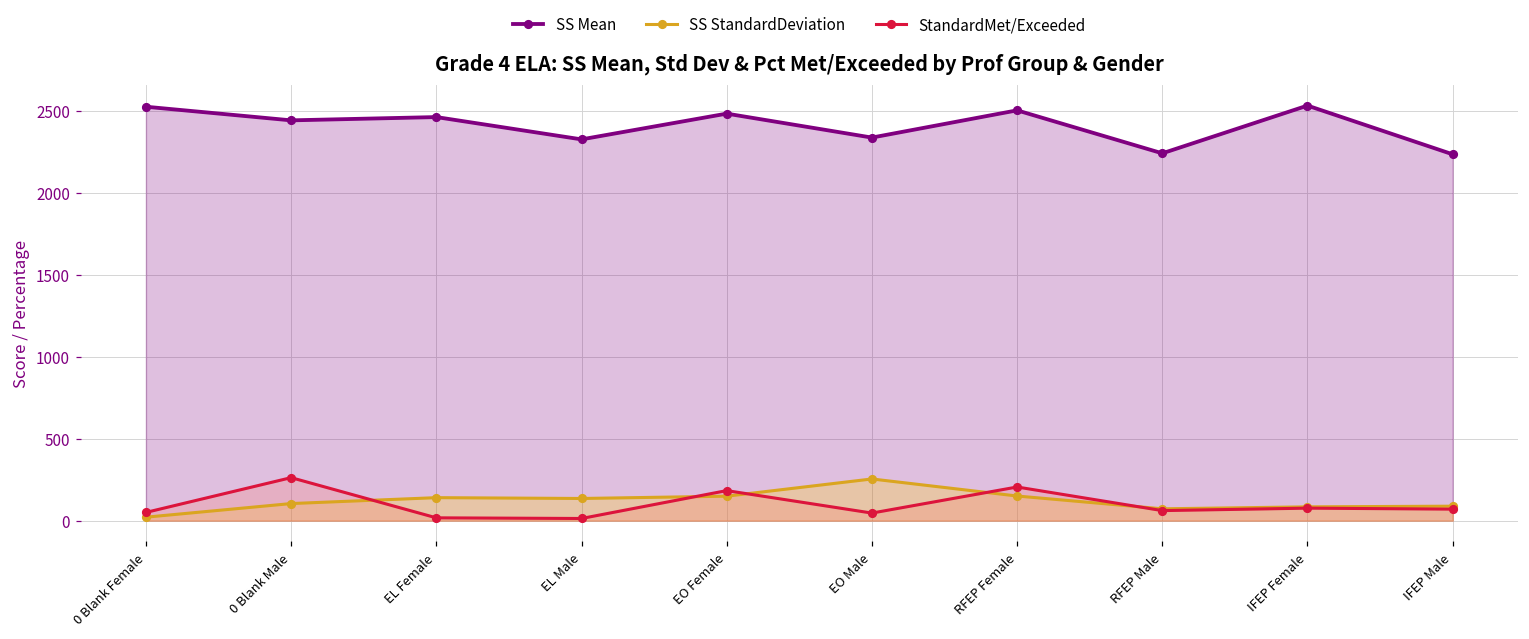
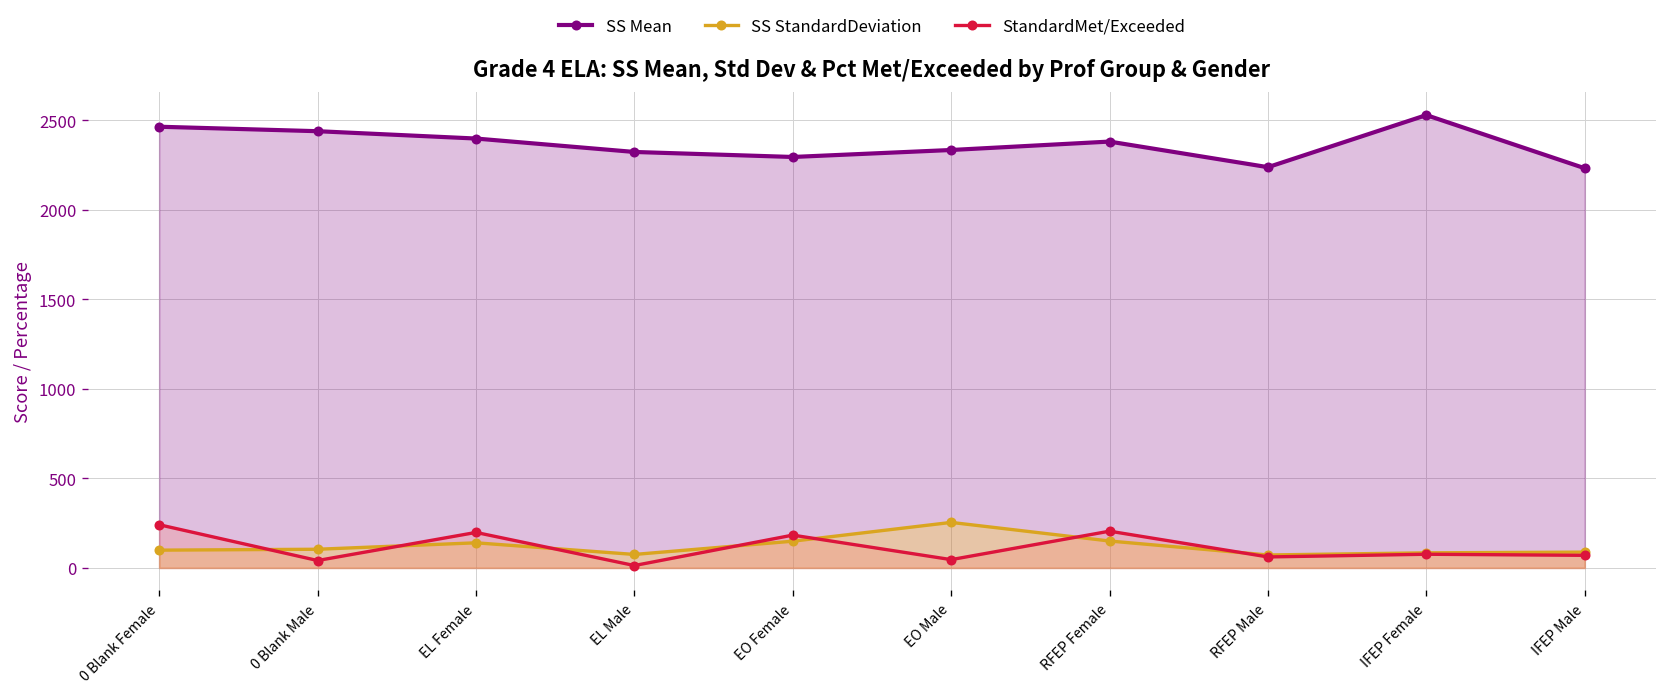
SS Mean, 0 Blank Female: 2520 -> 2470
SS StandardDeviation, 0 Blank Female: 20 -> 100
StandardMet/Exceeded, 0 Blank Female: 50 -> 240
StandardMet/Exceeded, 0 Blank Male: 260 -> 40
SS Mean, EL Female: 2460 -> 2400
StandardMet/Exceeded, EL Female: 20 -> 200
SS StandardDeviation, EL Male: 140 -> 80
SS Mean, EO Female: 2480 -> 2300
SS Mean, RFEP Female: 2500 -> 2380
